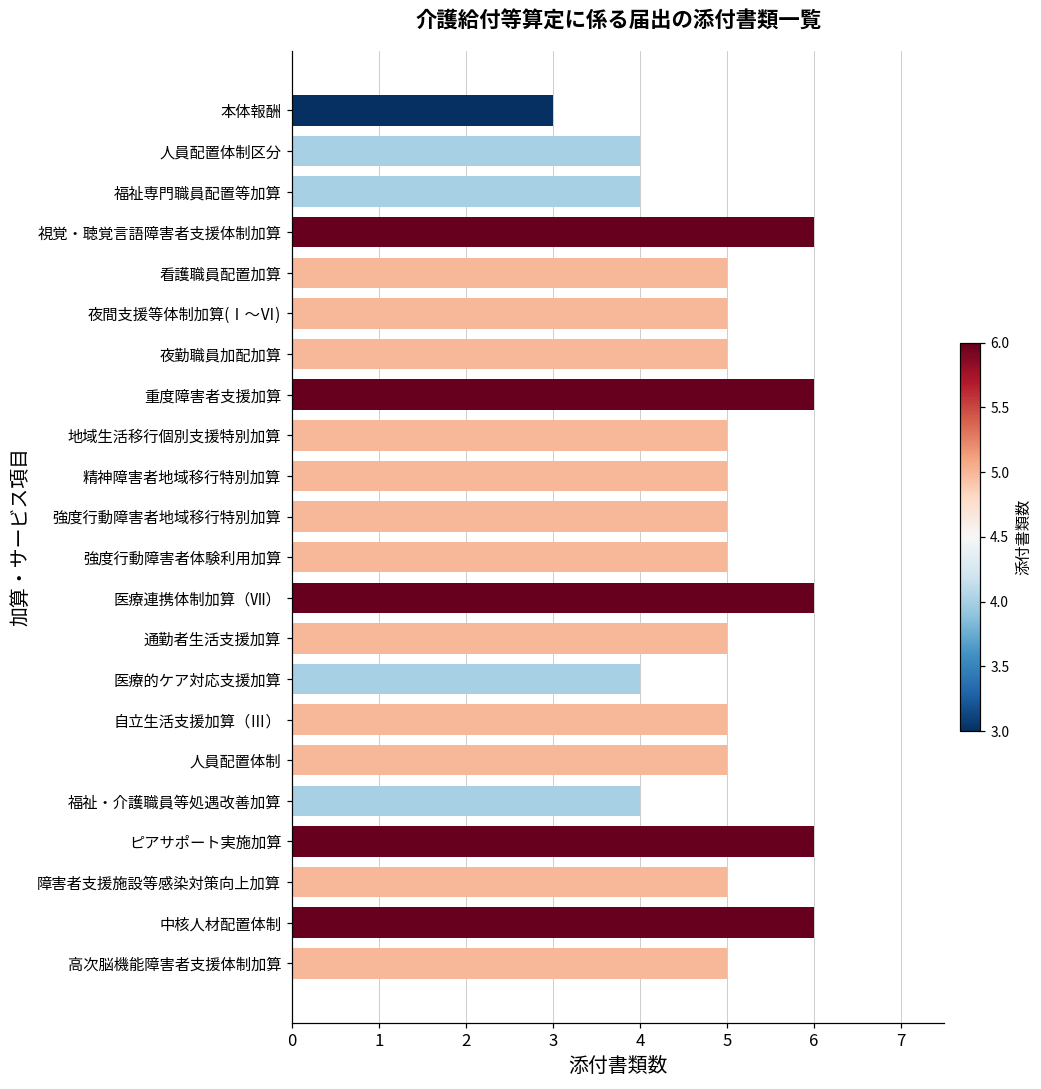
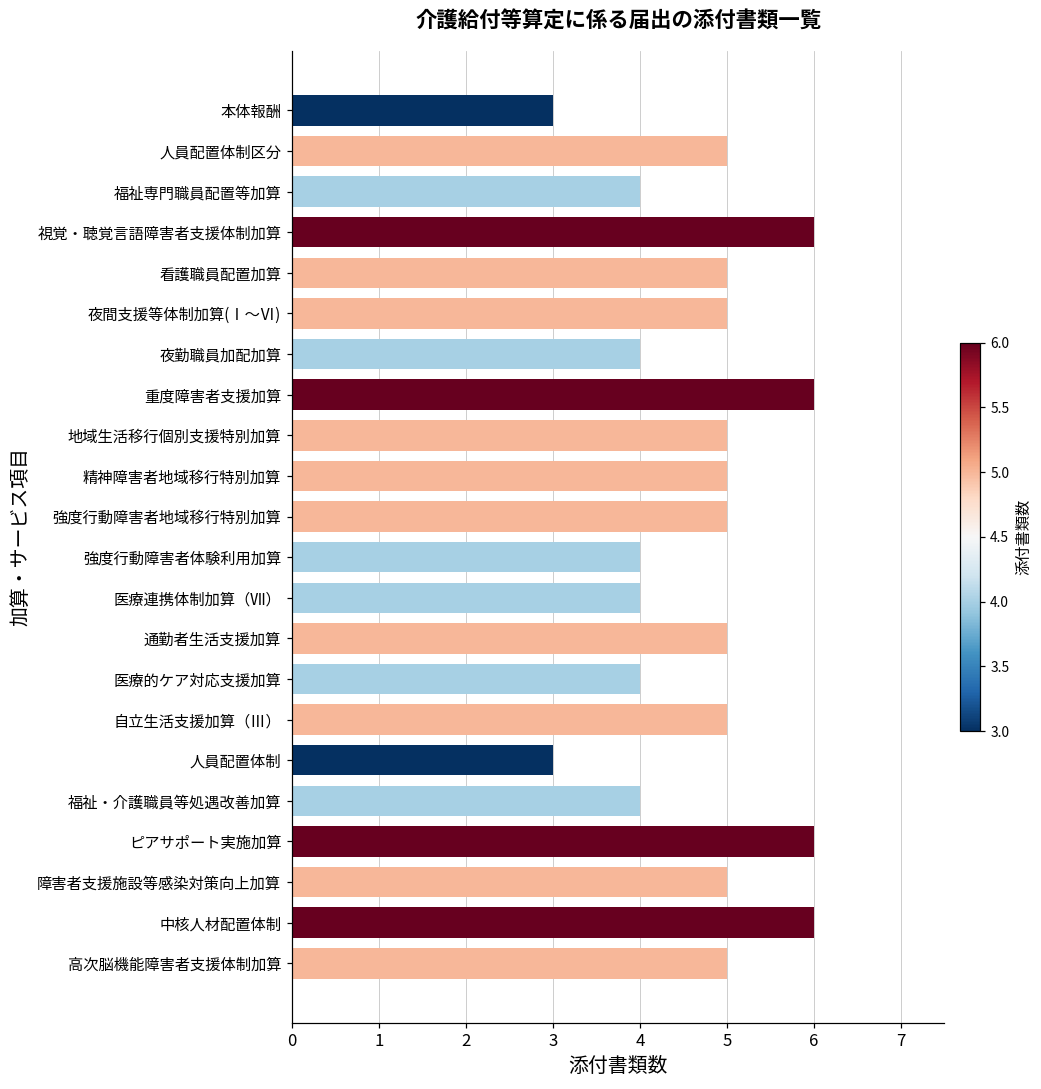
人員配置体制区分: 4 -> 5
夜勤職員加配加算: 5 -> 4
強度行動障害者体験利用加算: 5 -> 4
医療連携体制加算（Ⅶ）: 6 -> 4
人員配置体制: 5 -> 3
